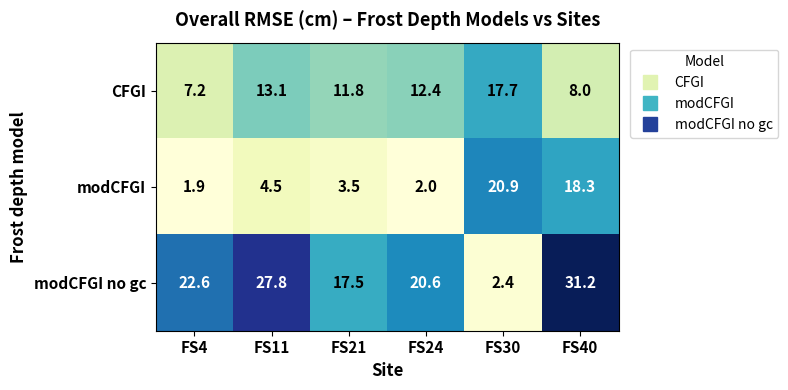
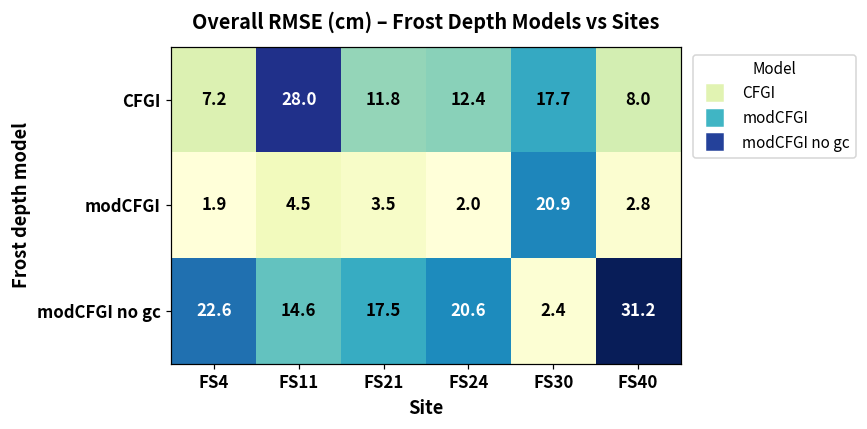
CFGI, FS11: 13.1 -> 28.0
modCFGI, FS40: 18.3 -> 2.8
modCFGI no gc, FS11: 27.8 -> 14.6
